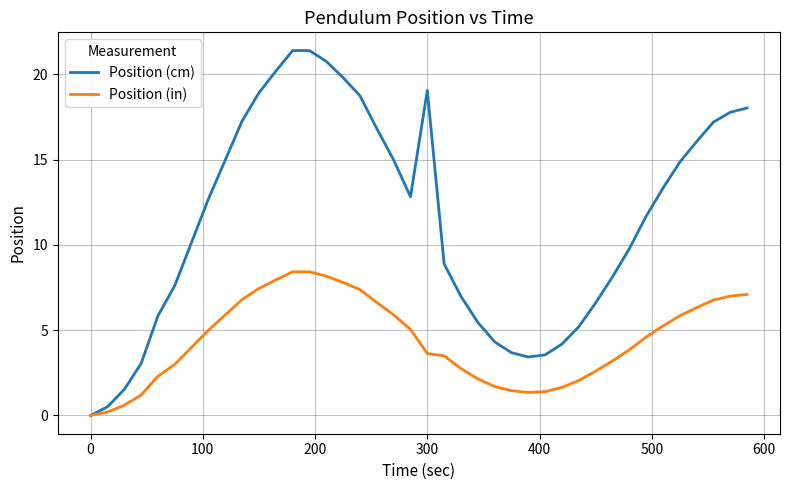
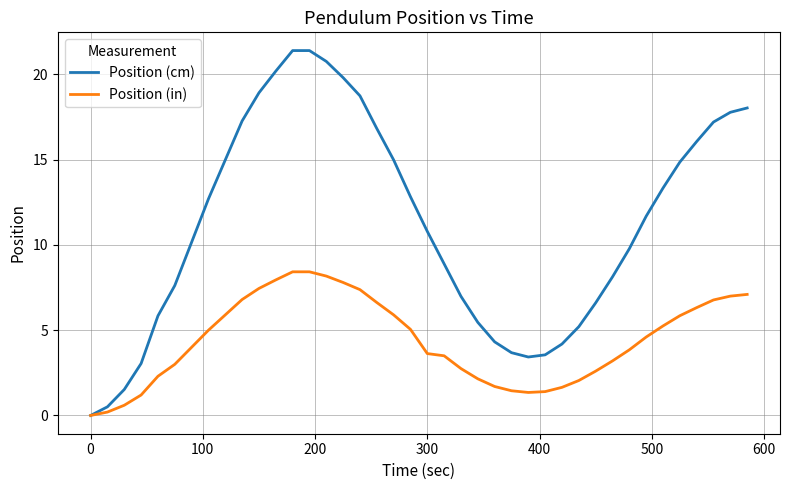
Position (cm), 300: 19.1 -> 10.8
